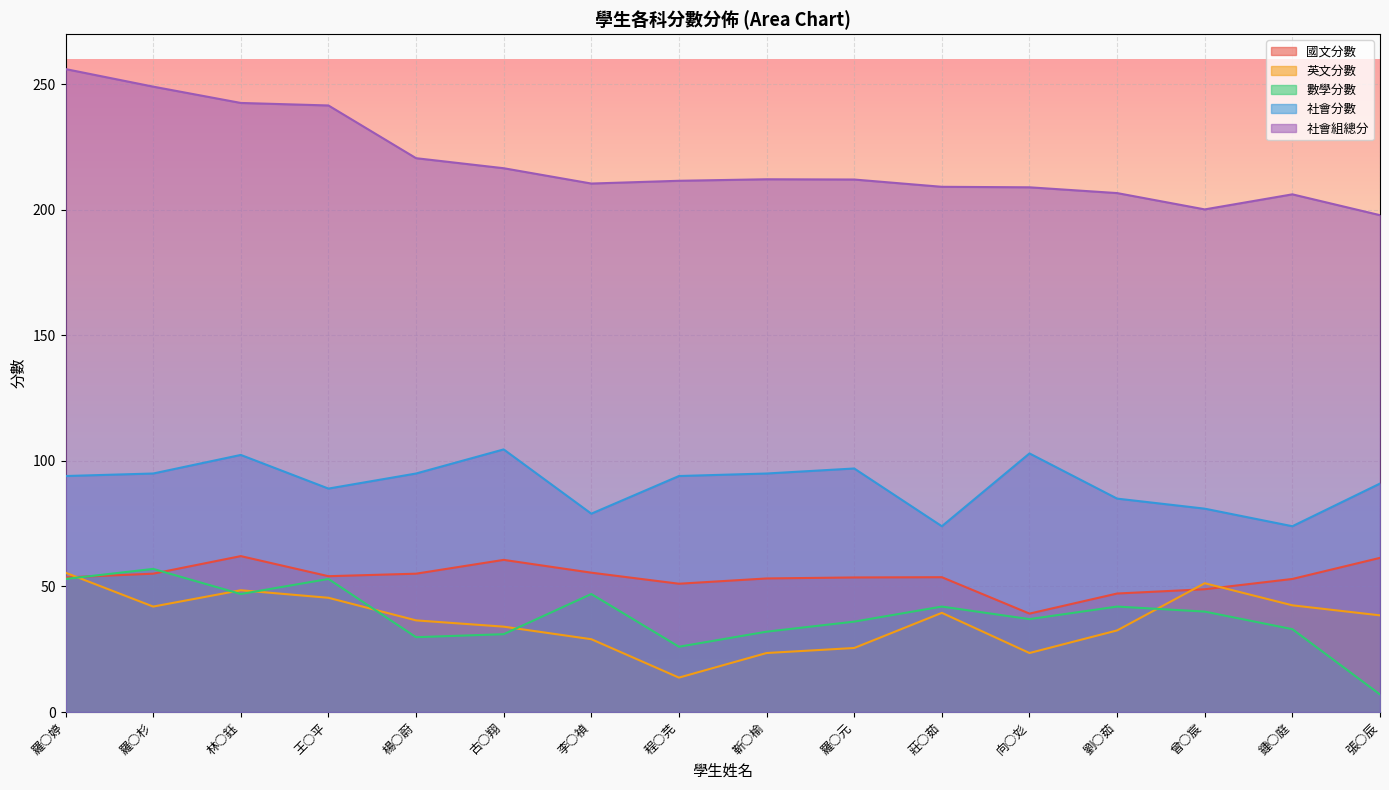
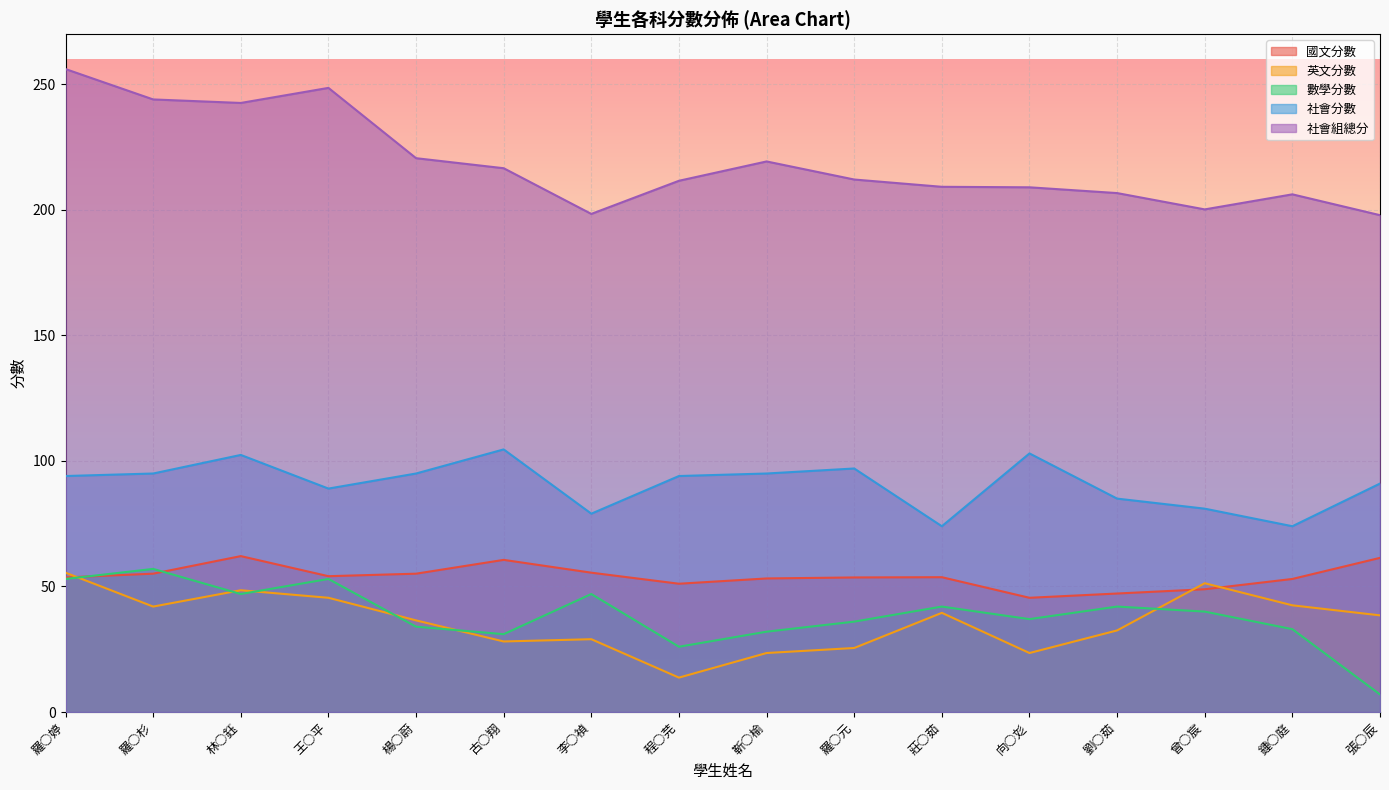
社會組總分, 羅○杉: 249 -> 244
社會組總分, 王○平: 242 -> 249
數學分數, 楊○蔚: 30 -> 34
英文分數, 古○翔: 34 -> 28
社會組總分, 李○禎: 211 -> 198
社會組總分, 靳○榆: 212 -> 219
國文分數, 向○彣: 39 -> 46
